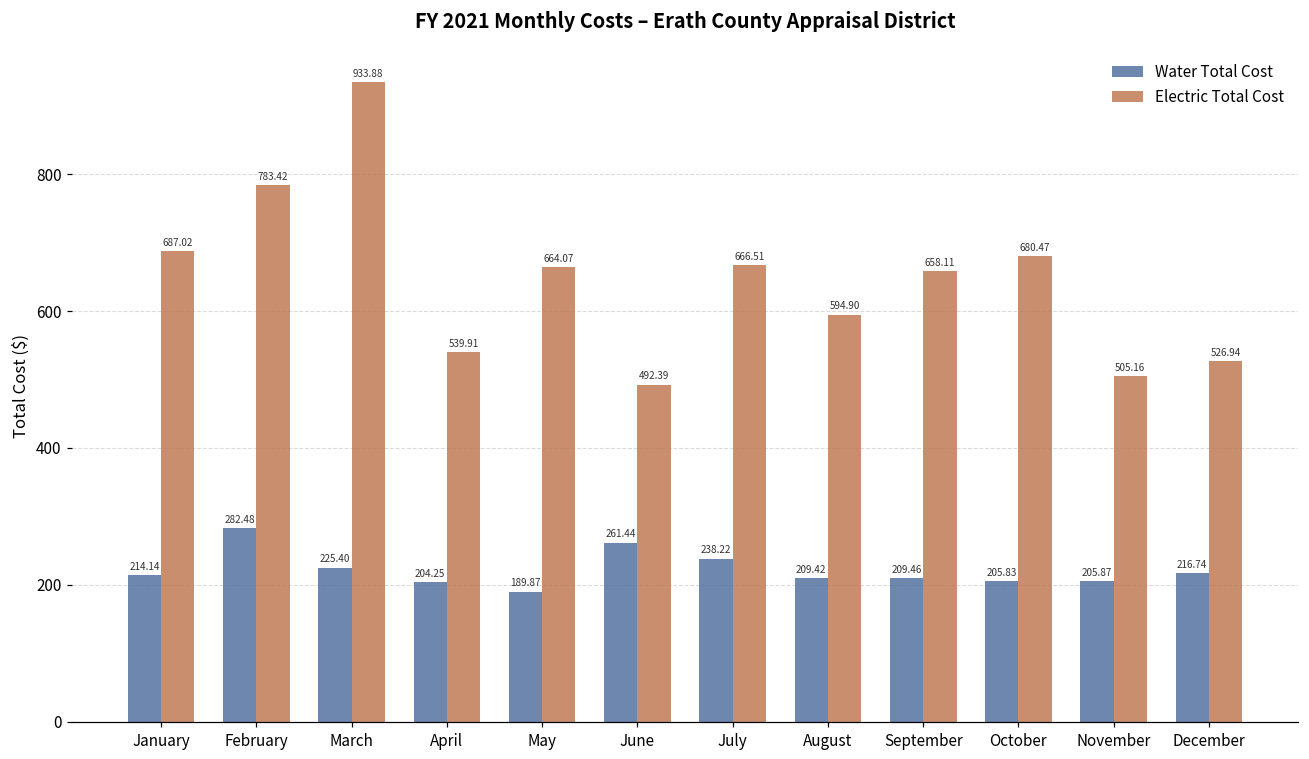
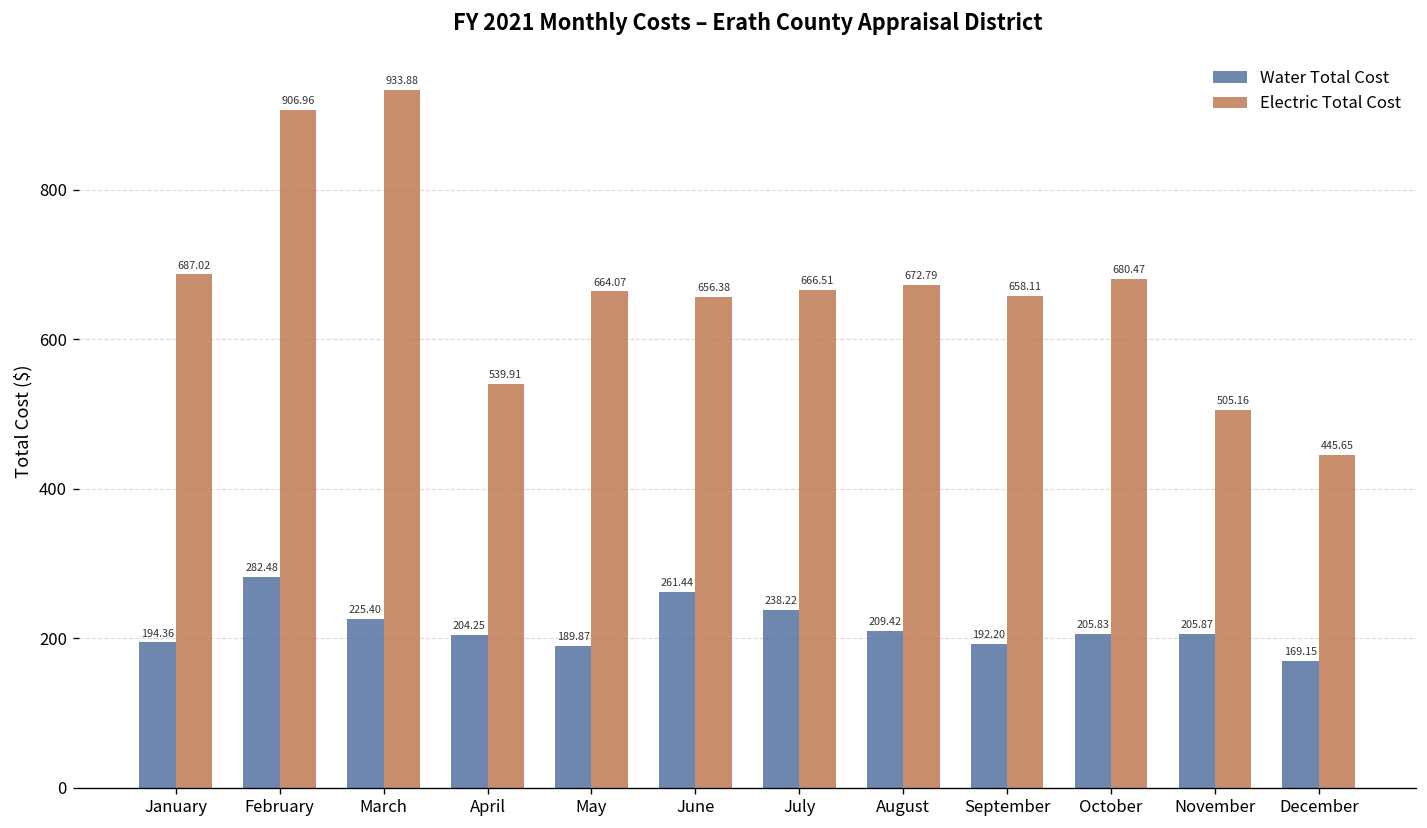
Water Total Cost, January: 214.14 -> 194.36
Electric Total Cost, February: 783.42 -> 906.96
Electric Total Cost, June: 492.39 -> 656.38
Electric Total Cost, August: 594.90 -> 672.79
Water Total Cost, September: 209.46 -> 192.20
Water Total Cost, December: 216.74 -> 169.15
Electric Total Cost, December: 526.94 -> 445.65
